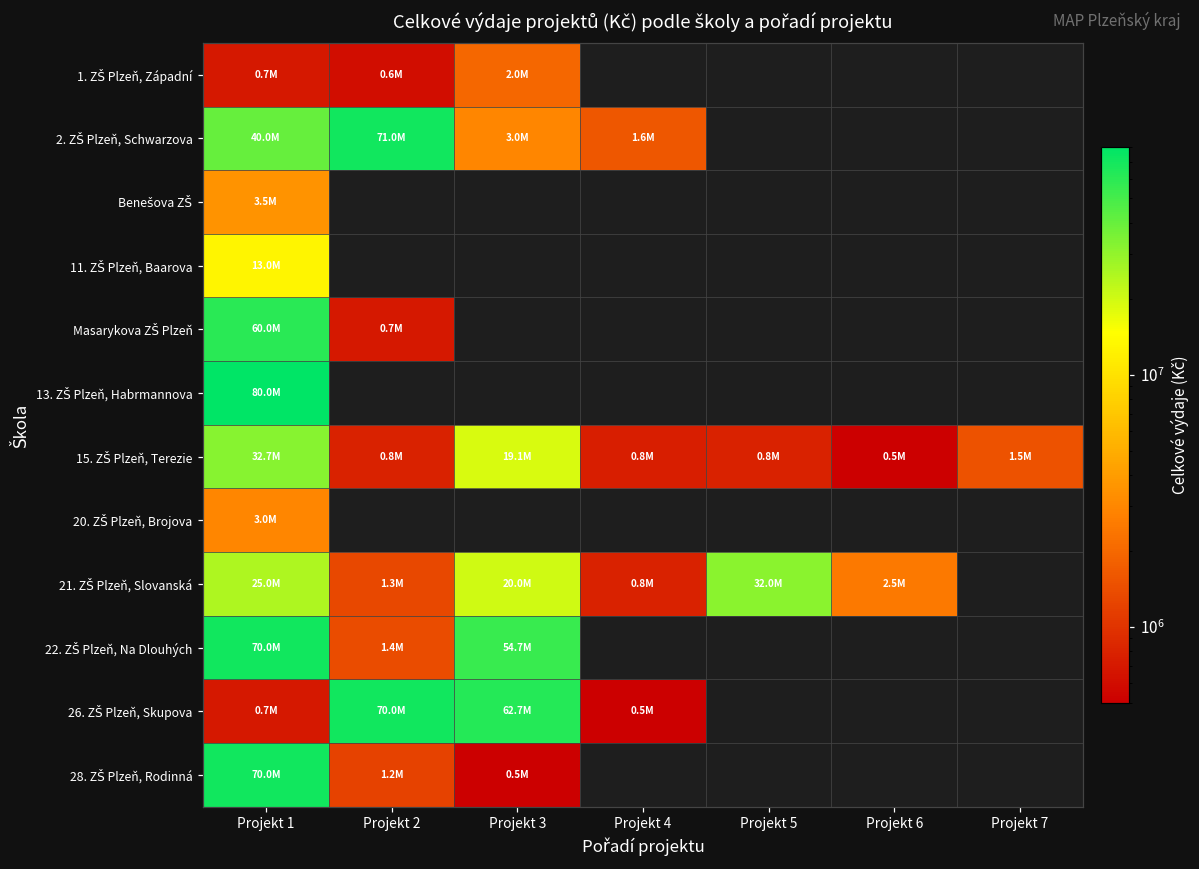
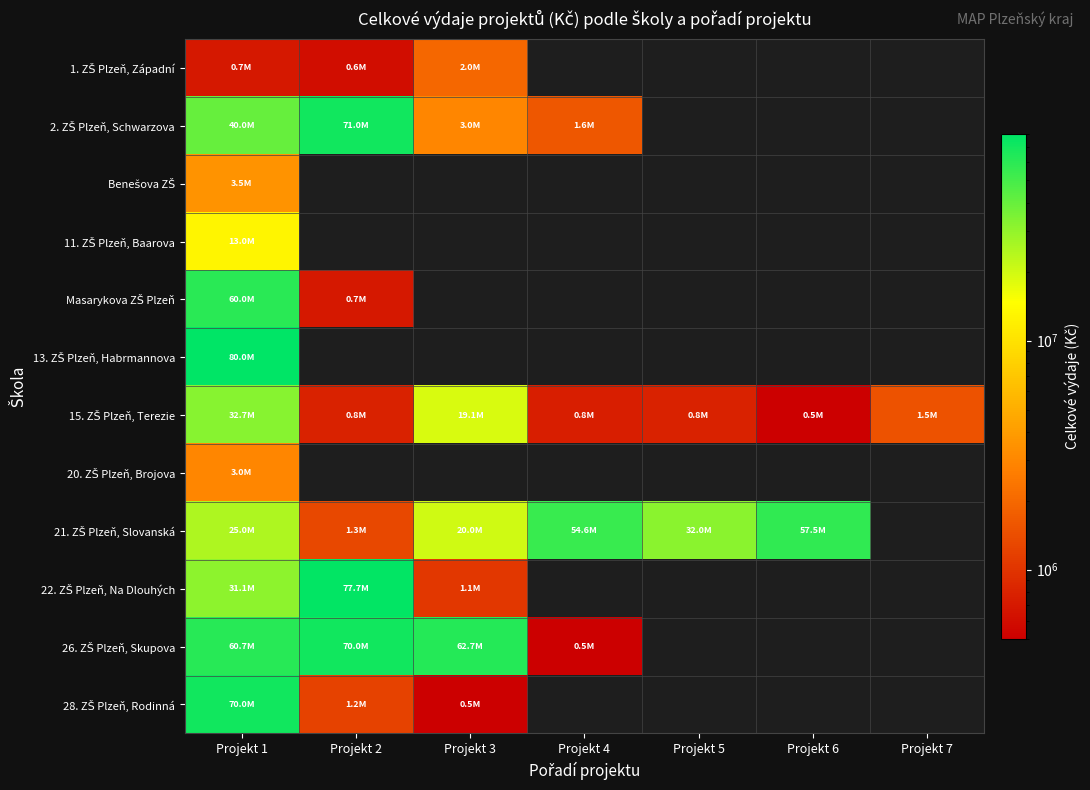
21. ZŠ Plzeň, Slovanská, Projekt 4: 0.8M -> 54.6M
21. ZŠ Plzeň, Slovanská, Projekt 6: 2.5M -> 57.5M
22. ZŠ Plzeň, Na Dlouhých, Projekt 1: 70.0M -> 31.1M
22. ZŠ Plzeň, Na Dlouhých, Projekt 2: 1.4M -> 77.7M
22. ZŠ Plzeň, Na Dlouhých, Projekt 3: 54.7M -> 1.1M
26. ZŠ Plzeň, Skupova, Projekt 1: 0.7M -> 60.7M
